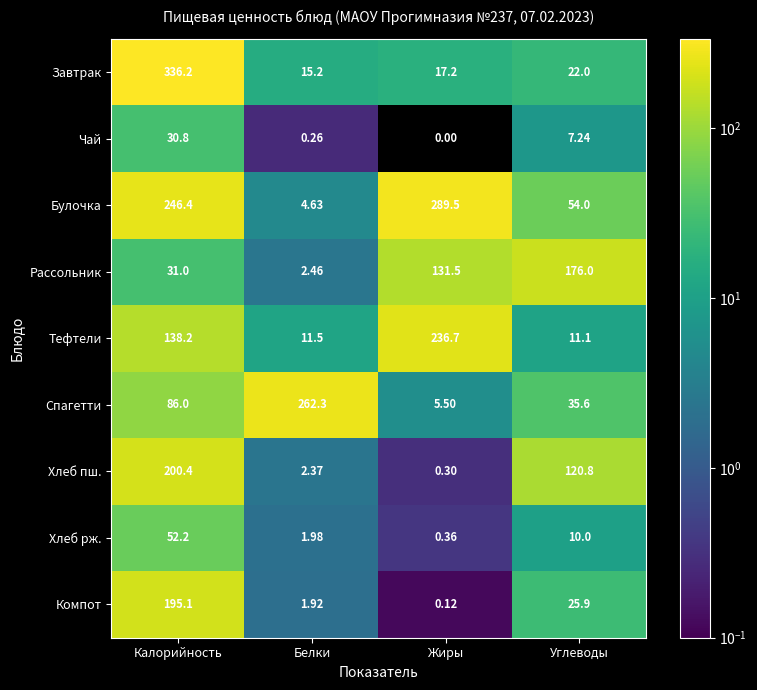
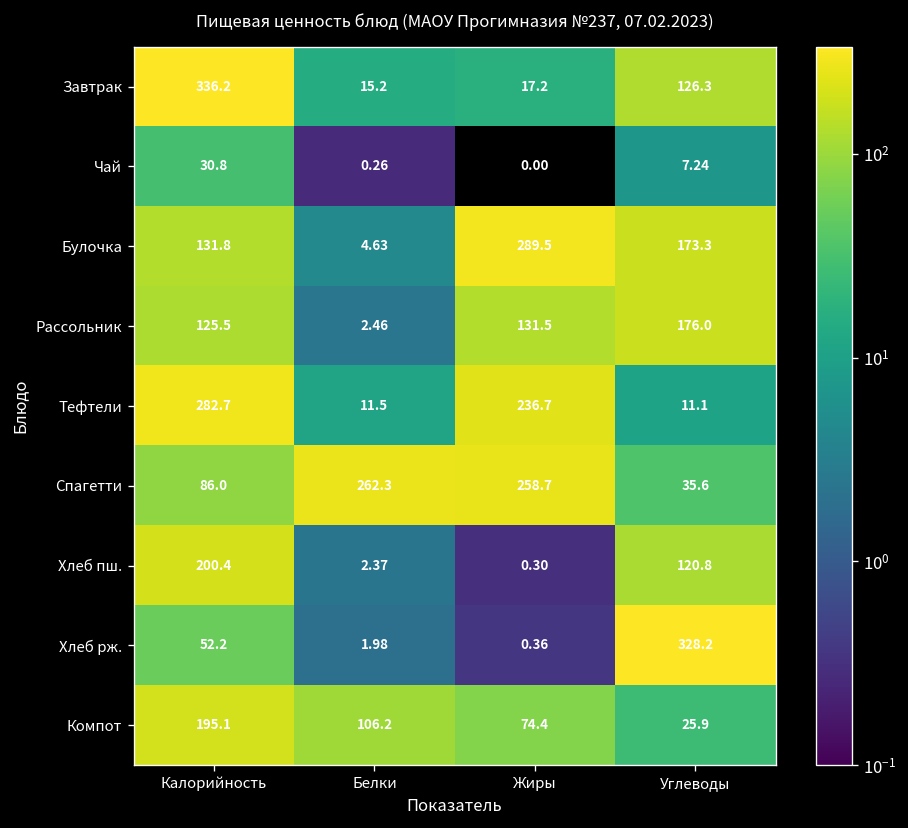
Завтрак, Углеводы: 22.0 -> 126.3
Булочка, Калорийность: 246.4 -> 131.8
Булочка, Углеводы: 54.0 -> 173.3
Рассольник, Калорийность: 31.0 -> 125.5
Тефтели, Калорийность: 138.2 -> 282.7
Спагетти, Жиры: 5.50 -> 258.7
Хлеб рж., Углеводы: 10.0 -> 328.2
Компот, Белки: 1.92 -> 106.2
Компот, Жиры: 0.12 -> 74.4
